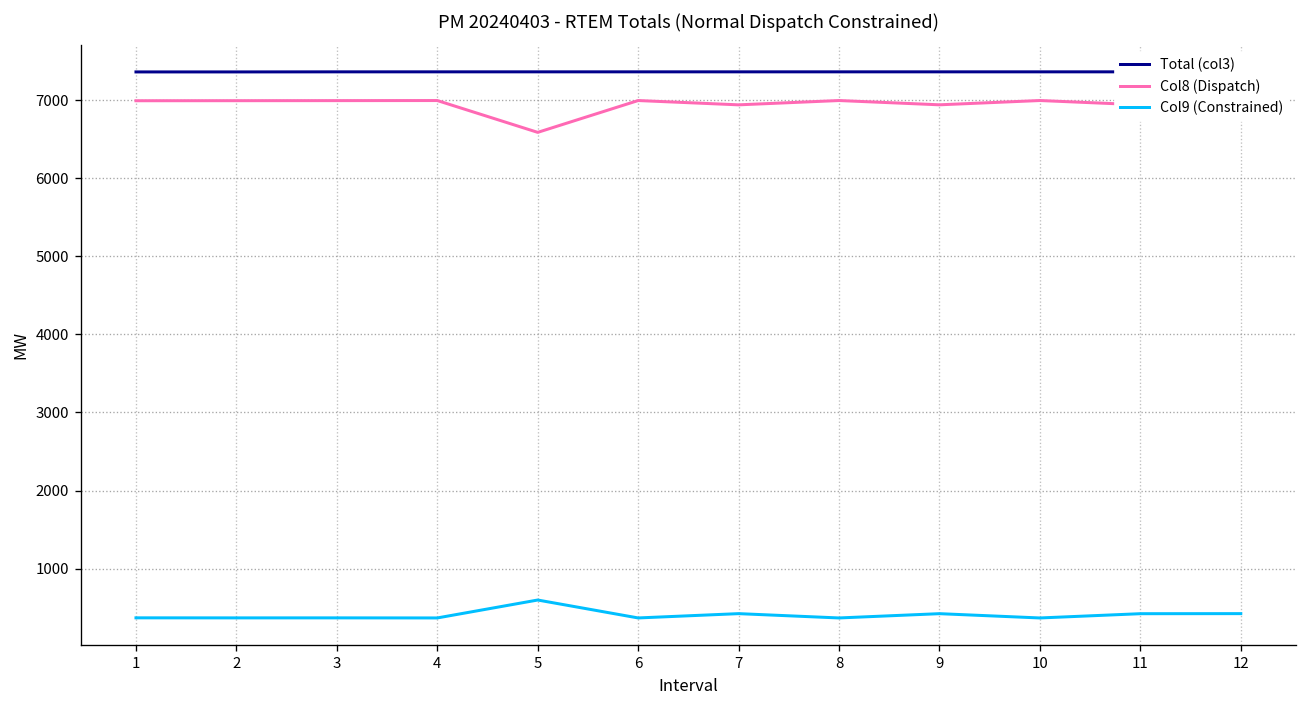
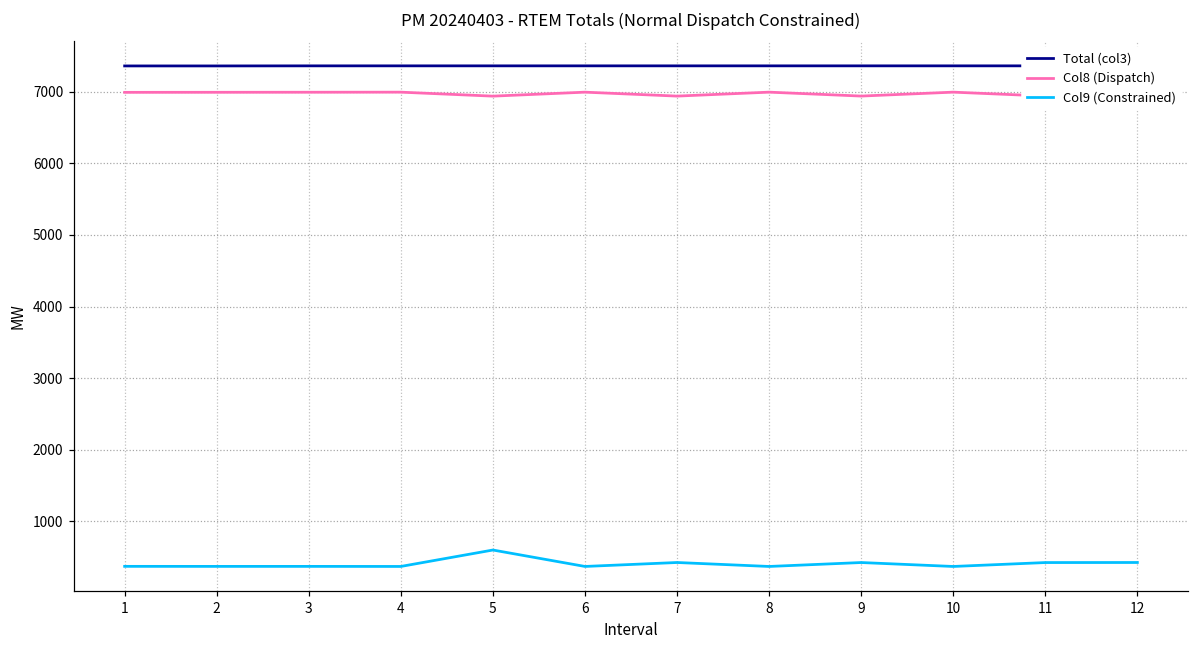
Col8 (Dispatch), 5: 6600 -> 6900
